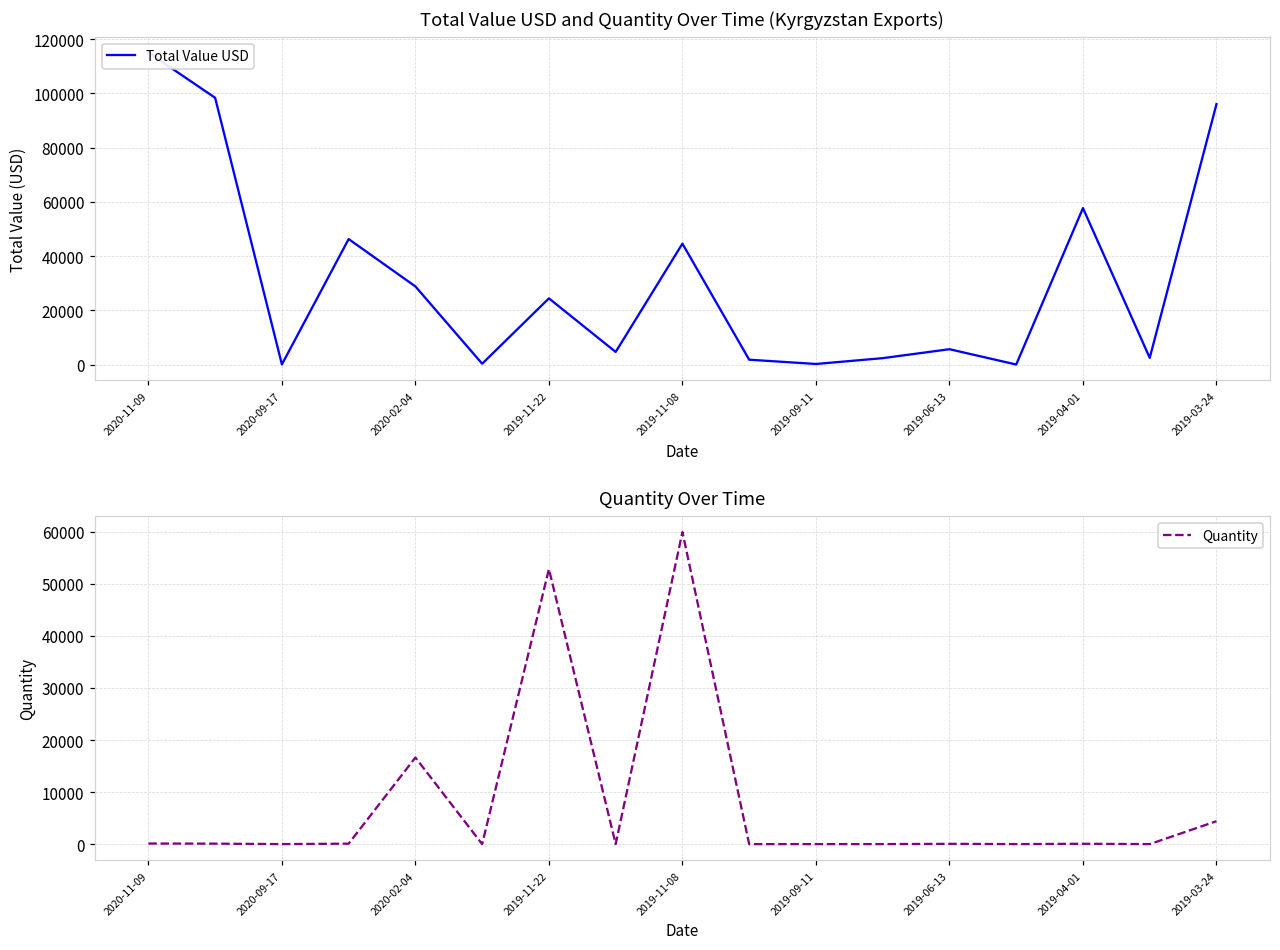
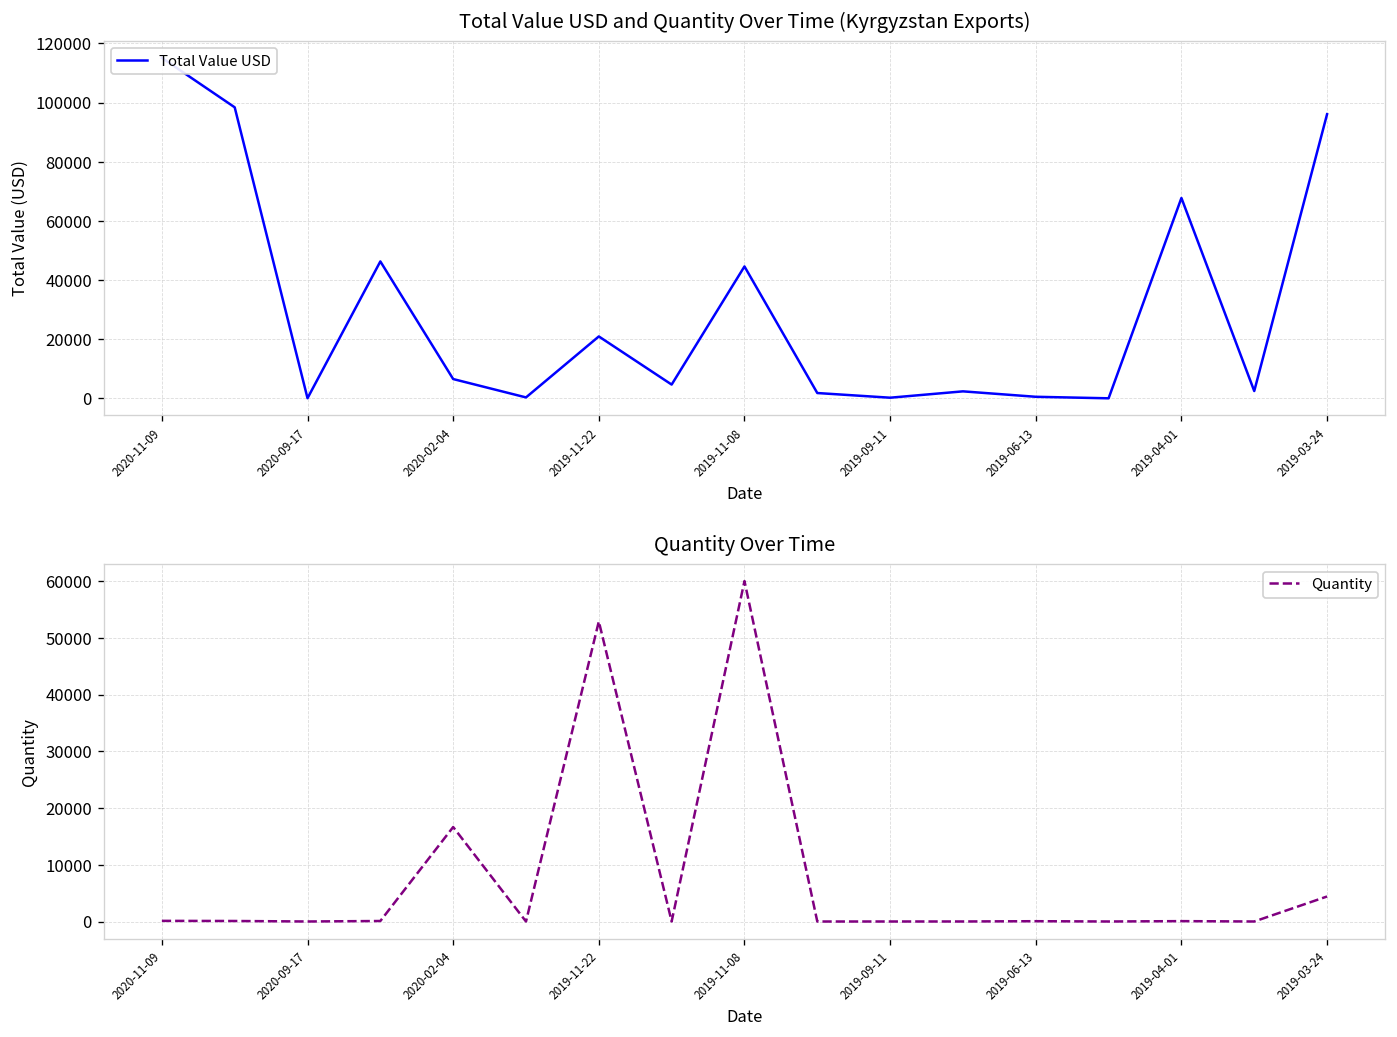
Total Value USD and Quantity Over Time (Kyrgyzstan Exports), 2020-02-04: 29000 -> 7000
Total Value USD and Quantity Over Time (Kyrgyzstan Exports), 2019-11-22: 24000 -> 21000
Total Value USD and Quantity Over Time (Kyrgyzstan Exports), 2019-06-13: 6000 -> 1000
Total Value USD and Quantity Over Time (Kyrgyzstan Exports), 2019-04-01: 58000 -> 68000
